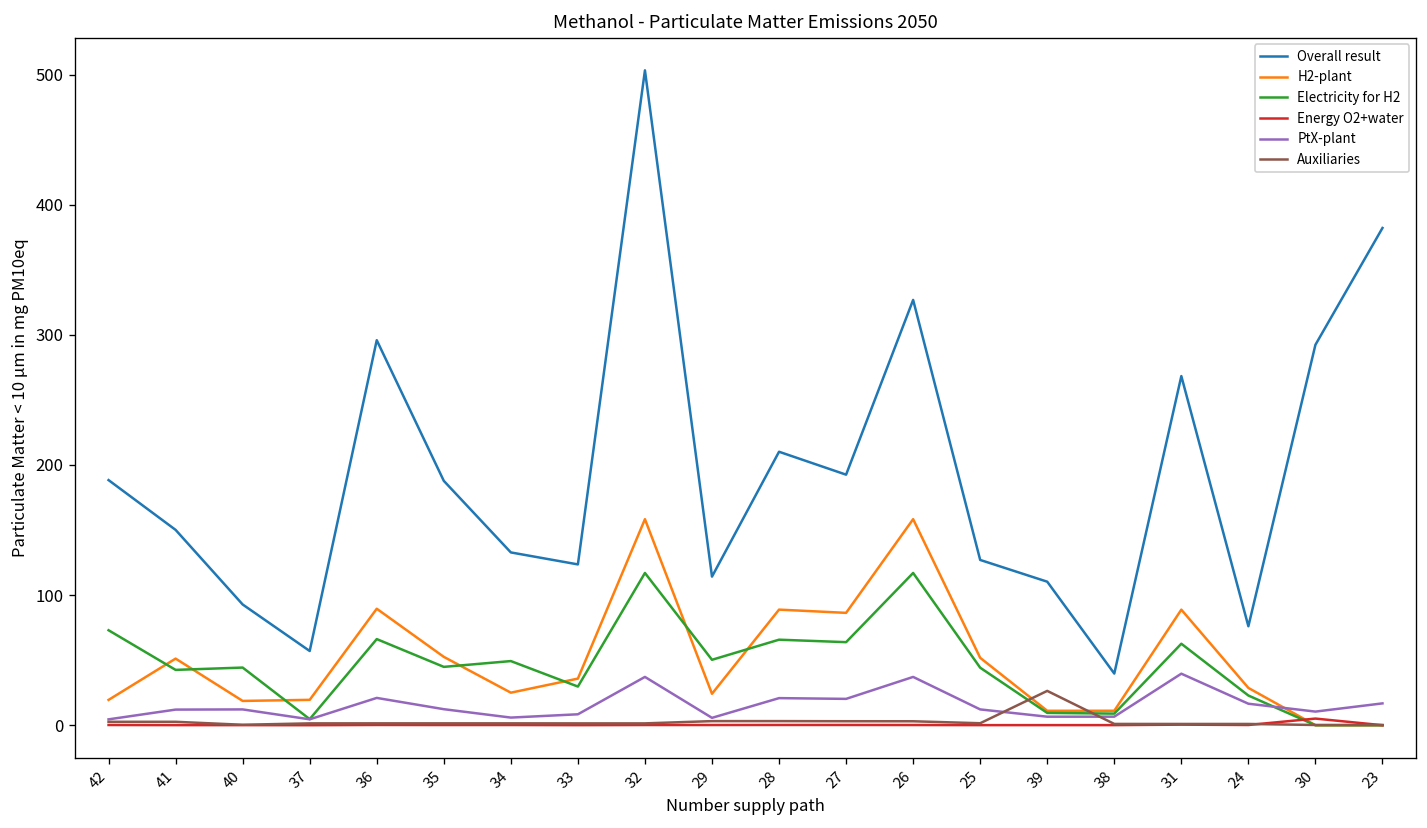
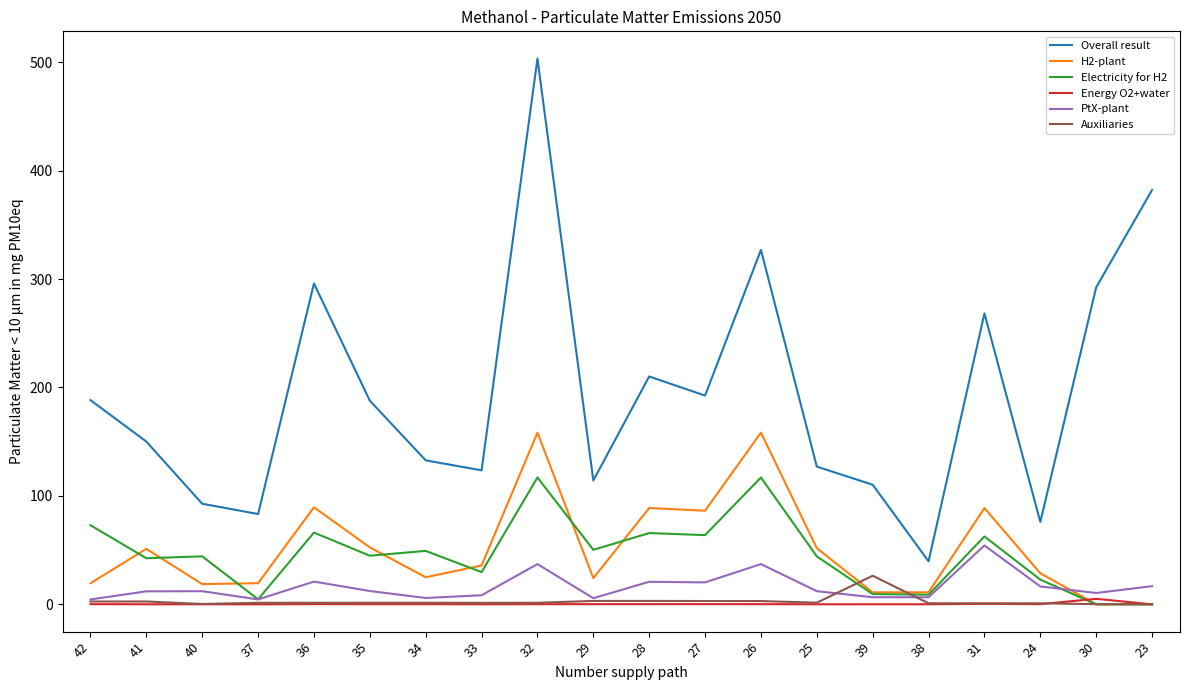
Overall result, 37: 57 -> 83
PtX-plant, 31: 40 -> 54
